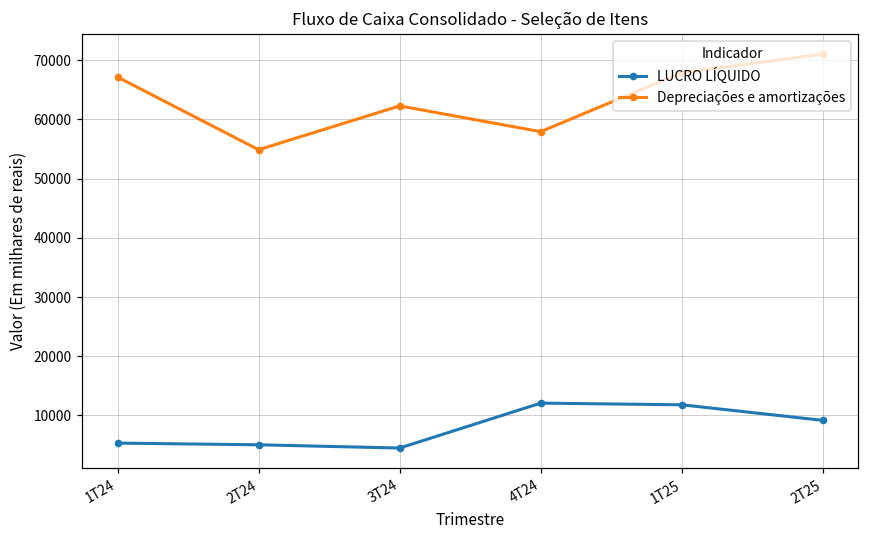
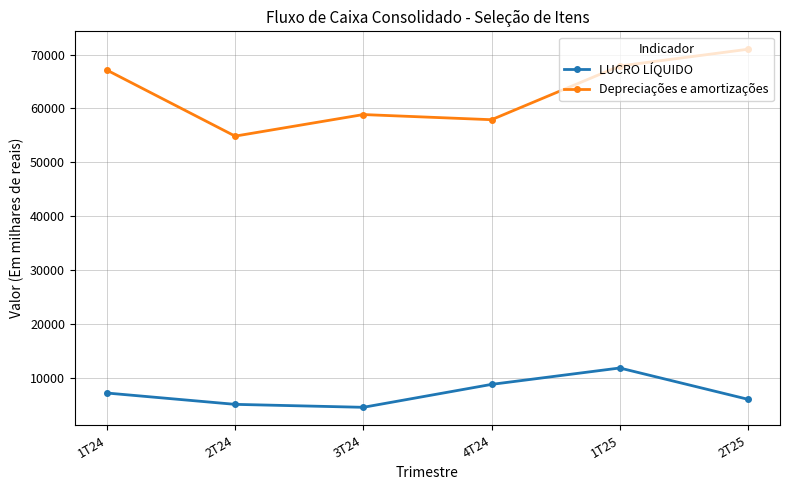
LUCRO LÍQUIDO, 1T24: 5000 -> 7000
Depreciações e amortizações, 3T24: 62000 -> 59000
LUCRO LÍQUIDO, 4T24: 12000 -> 9000
LUCRO LÍQUIDO, 2T25: 9000 -> 6000
